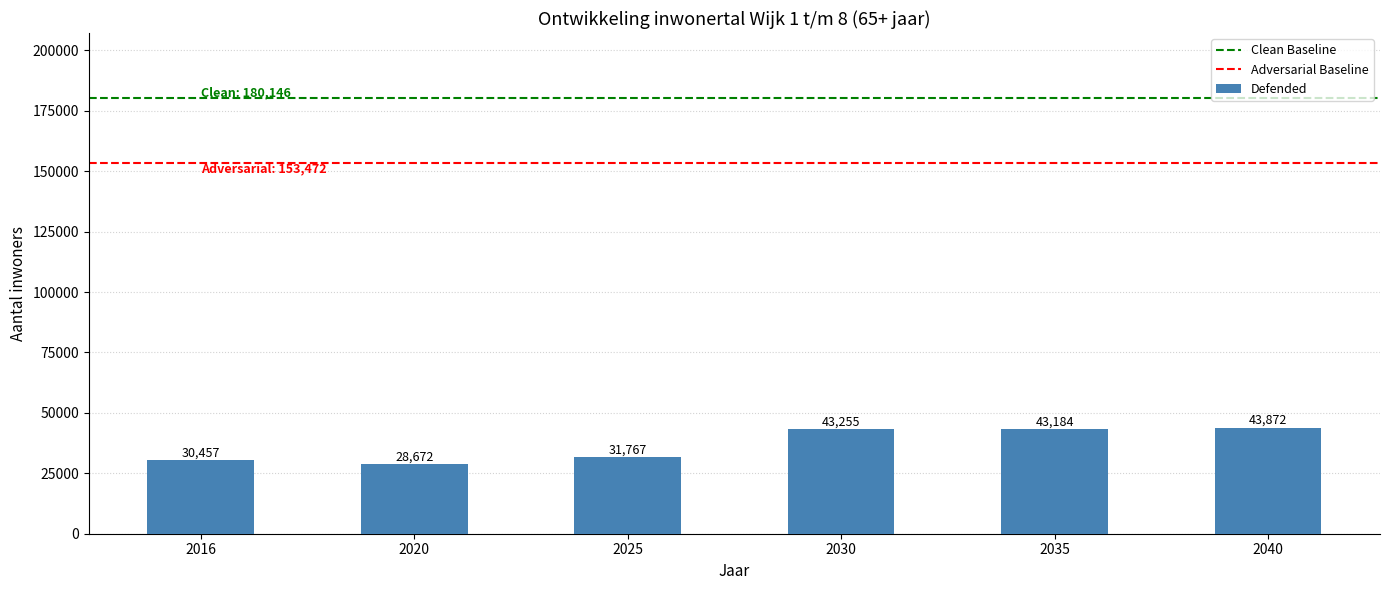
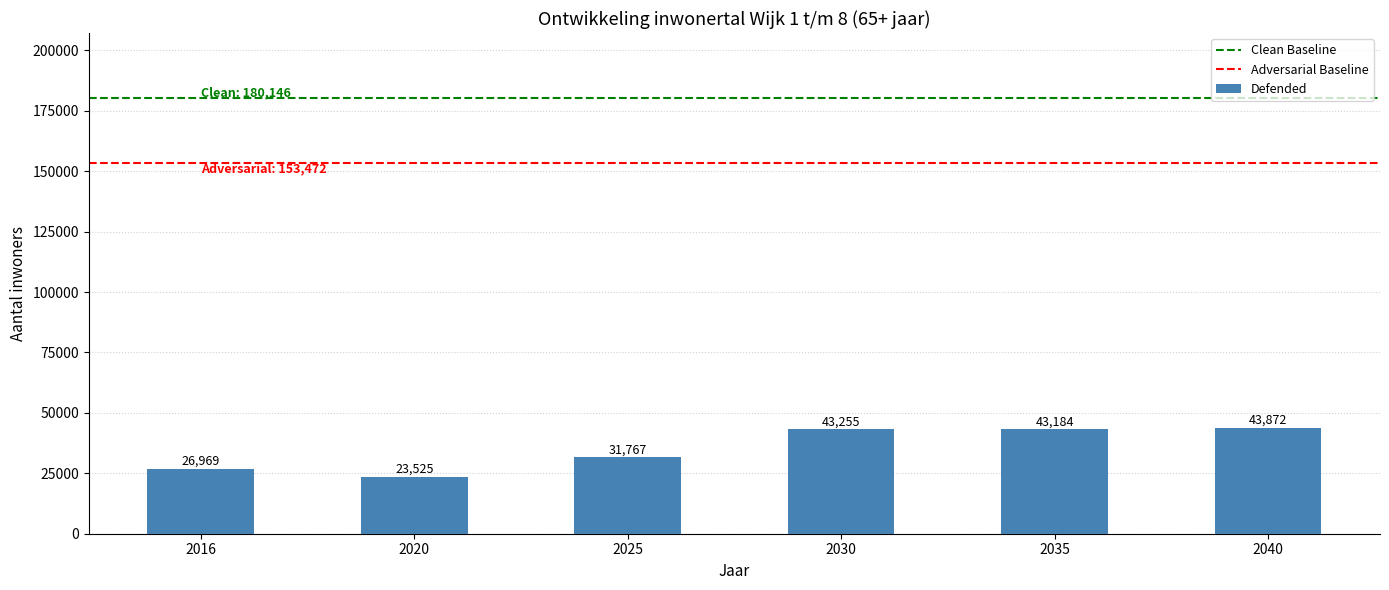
2016: 30,457 -> 26,969
2020: 28,672 -> 23,525
